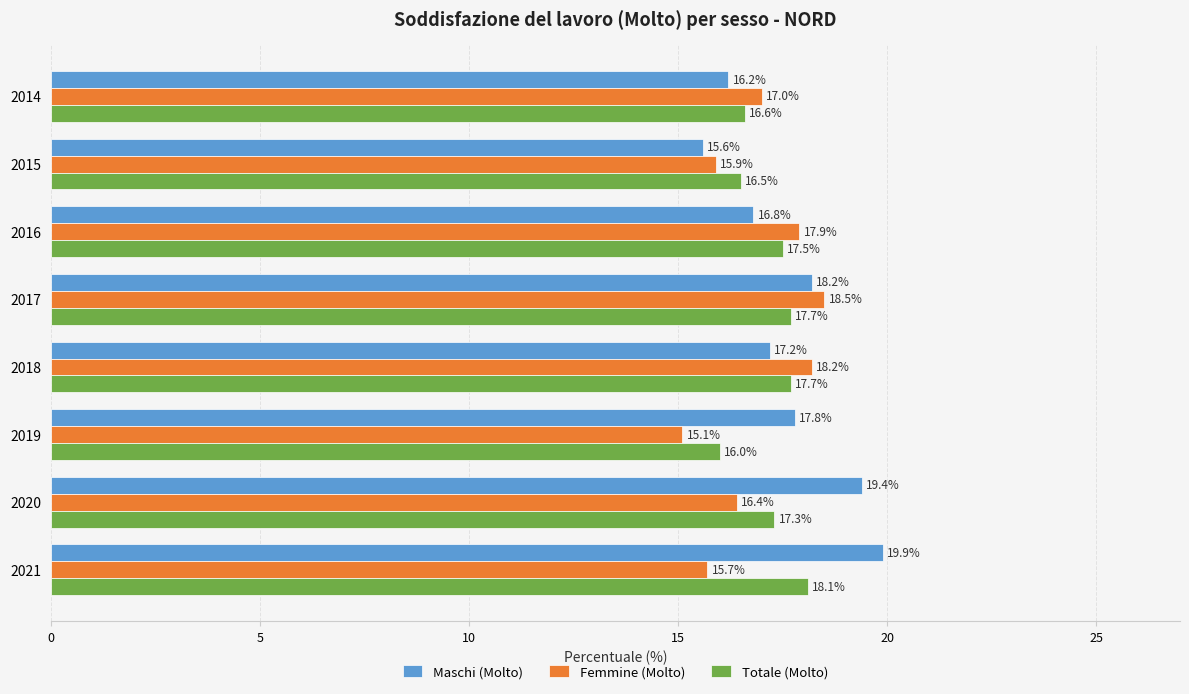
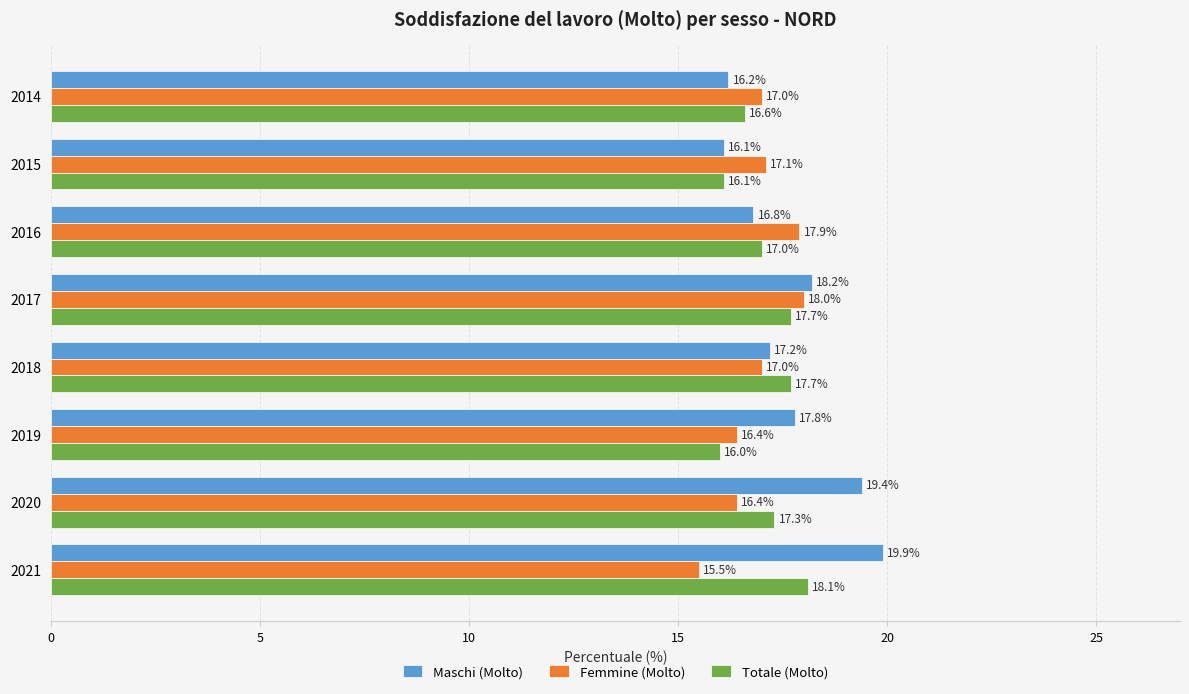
Maschi (Molto), 2015: 15.6% -> 16.1%
Femmine (Molto), 2015: 15.9% -> 17.1%
Totale (Molto), 2015: 16.5% -> 16.1%
Totale (Molto), 2016: 17.5% -> 17.0%
Femmine (Molto), 2017: 18.5% -> 18.0%
Femmine (Molto), 2018: 18.2% -> 17.0%
Femmine (Molto), 2019: 15.1% -> 16.4%
Femmine (Molto), 2021: 15.7% -> 15.5%
